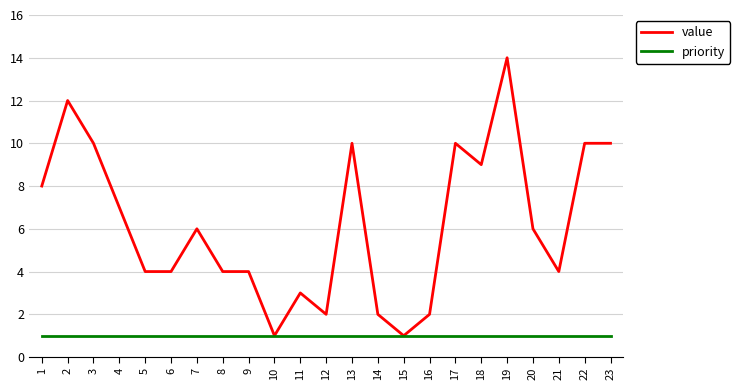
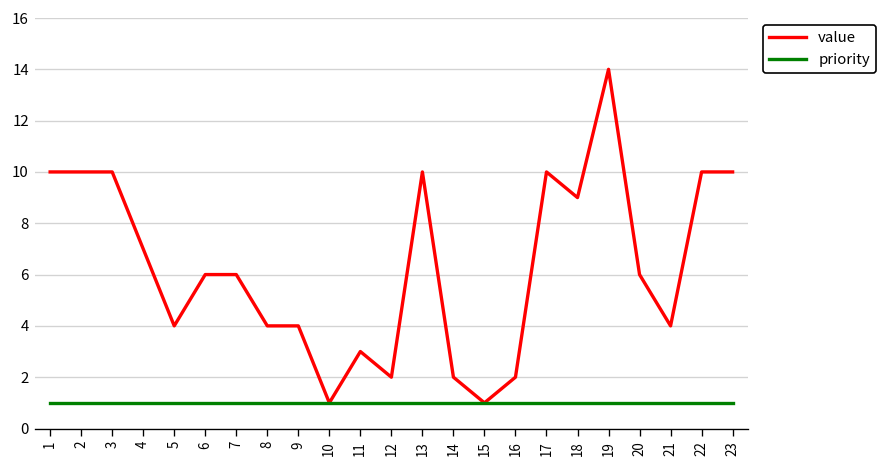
value, 1: 8 -> 10
value, 2: 12 -> 10
value, 6: 4 -> 6
